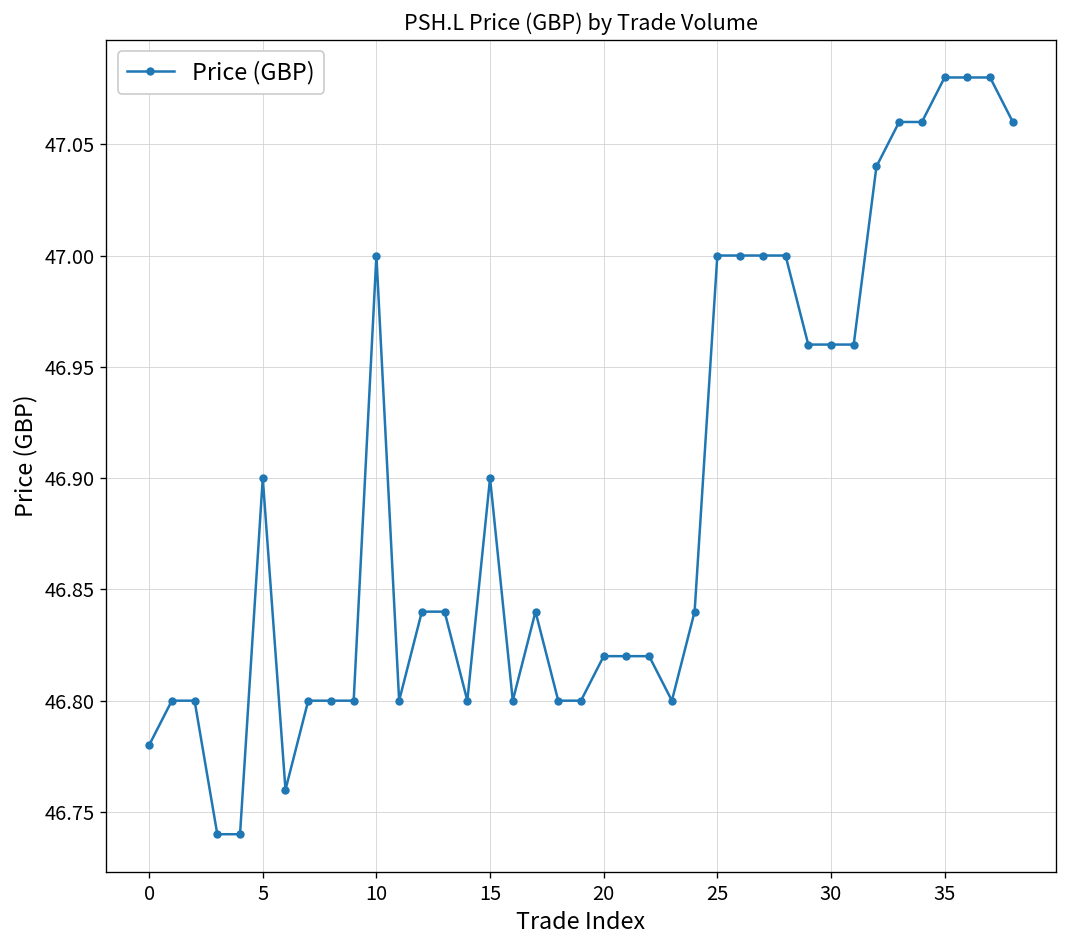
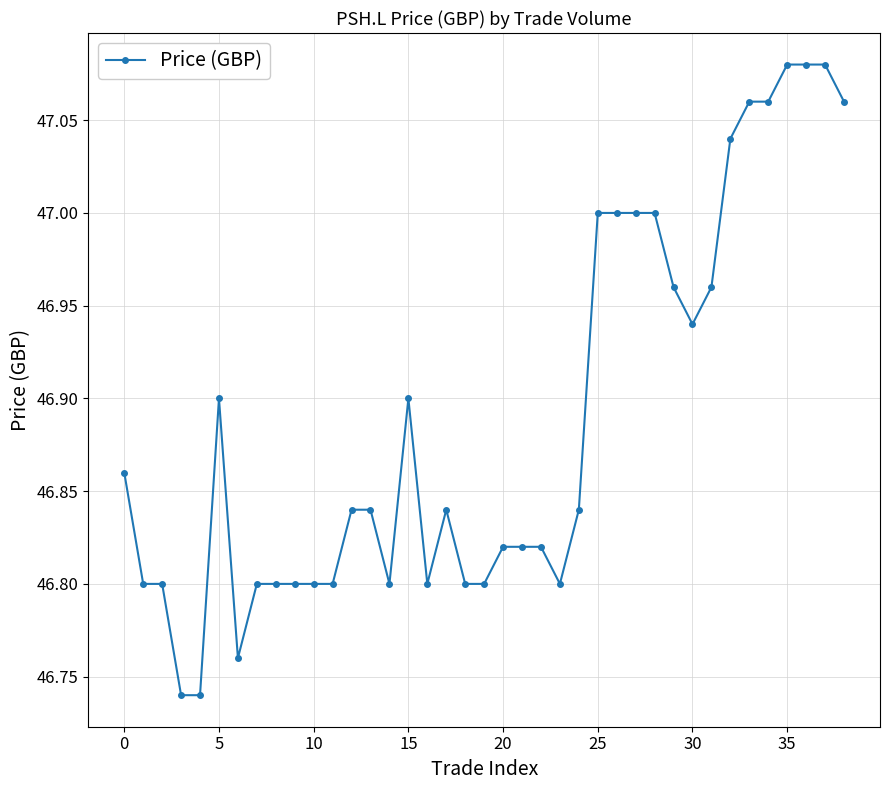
0: 46.78 -> 46.86
10: 47.0 -> 46.8
30: 46.96 -> 46.94
